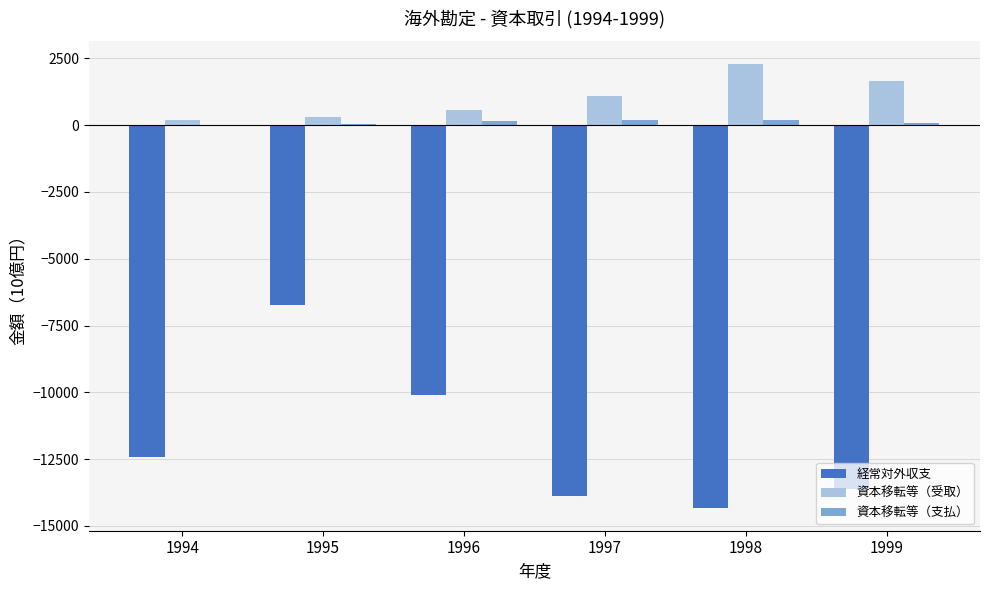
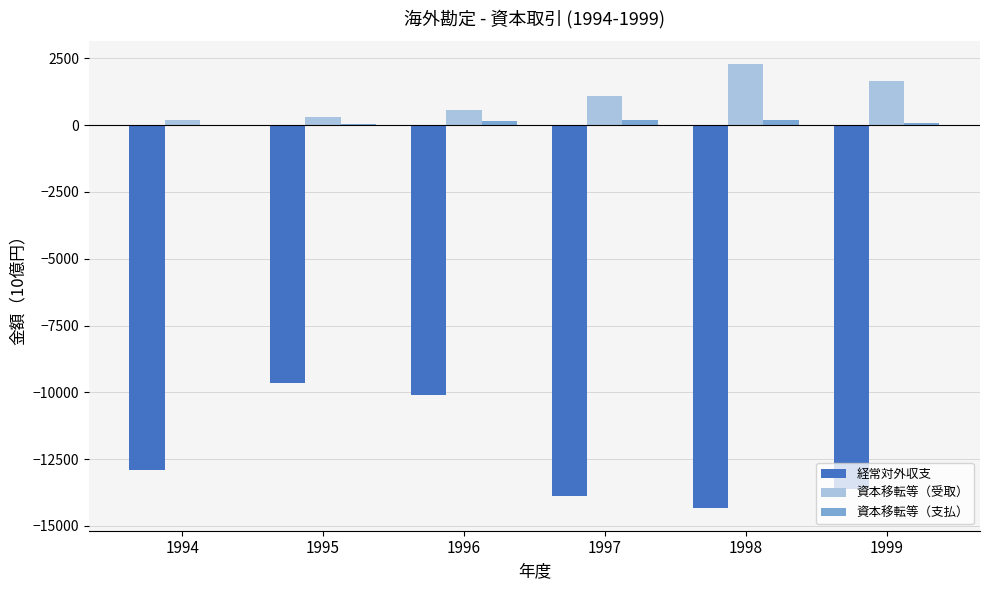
経常対外収支, 1994: -12400 -> -12900
経常対外収支, 1995: -6700 -> -9700
